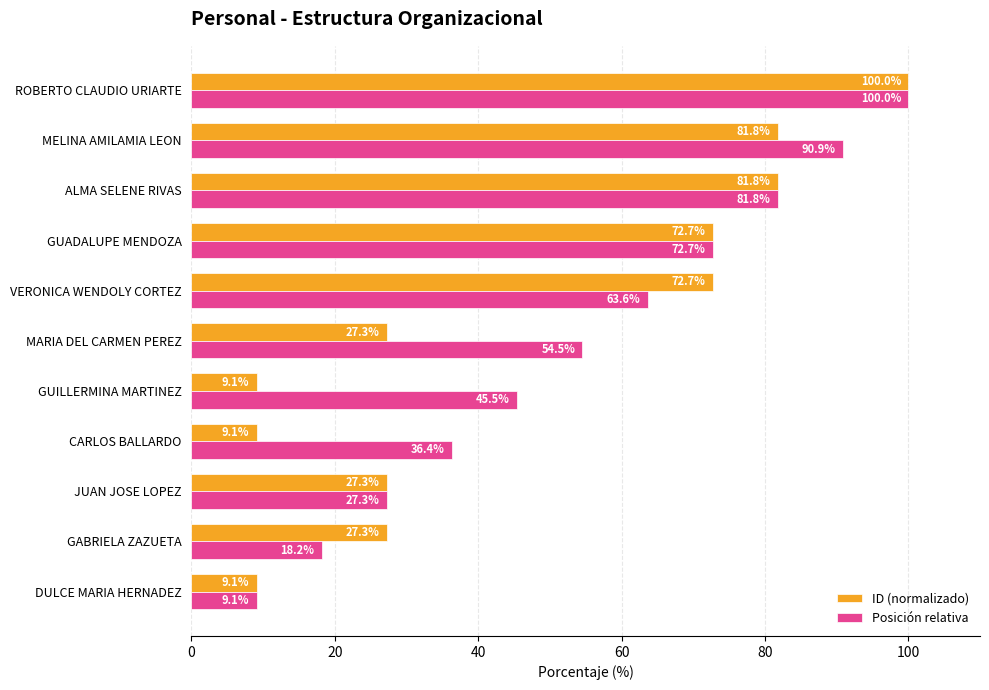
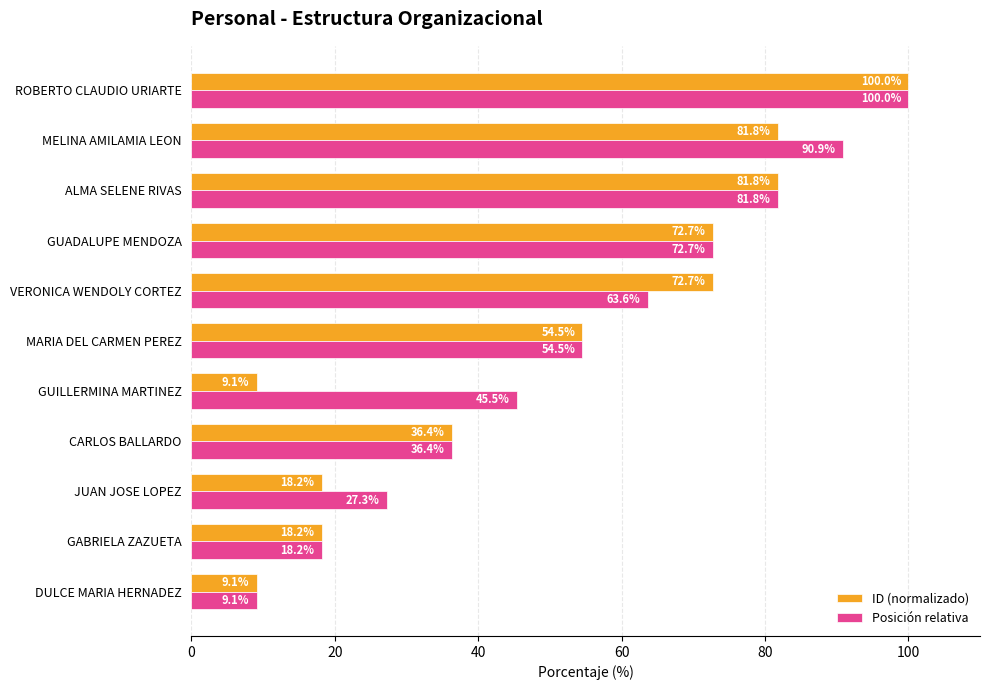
ID (normalizado), MARIA DEL CARMEN PEREZ: 27.3% -> 54.5%
ID (normalizado), CARLOS BALLARDO: 9.1% -> 36.4%
ID (normalizado), JUAN JOSE LOPEZ: 27.3% -> 18.2%
ID (normalizado), GABRIELA ZAZUETA: 27.3% -> 18.2%
